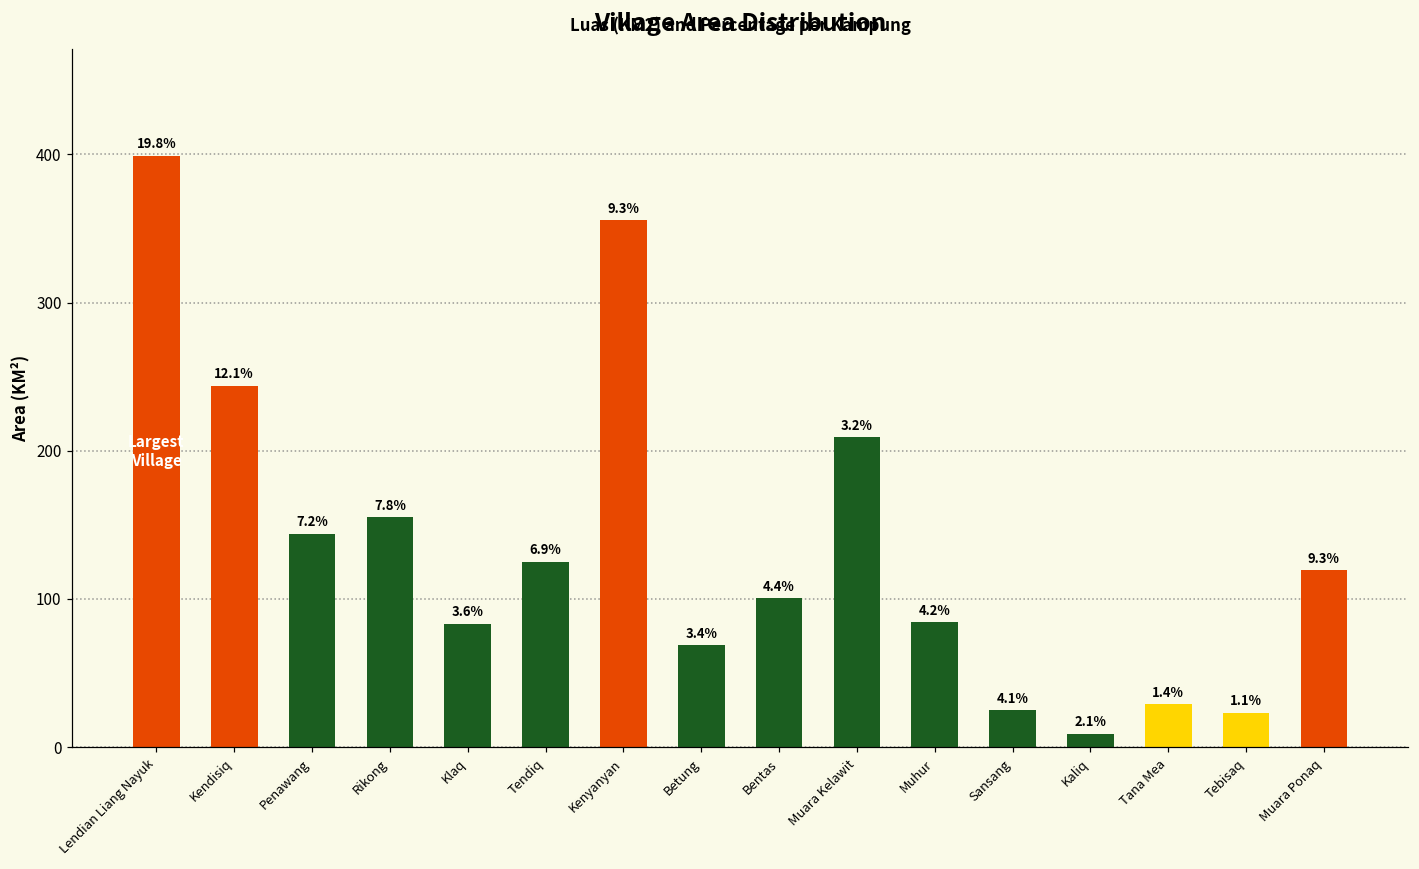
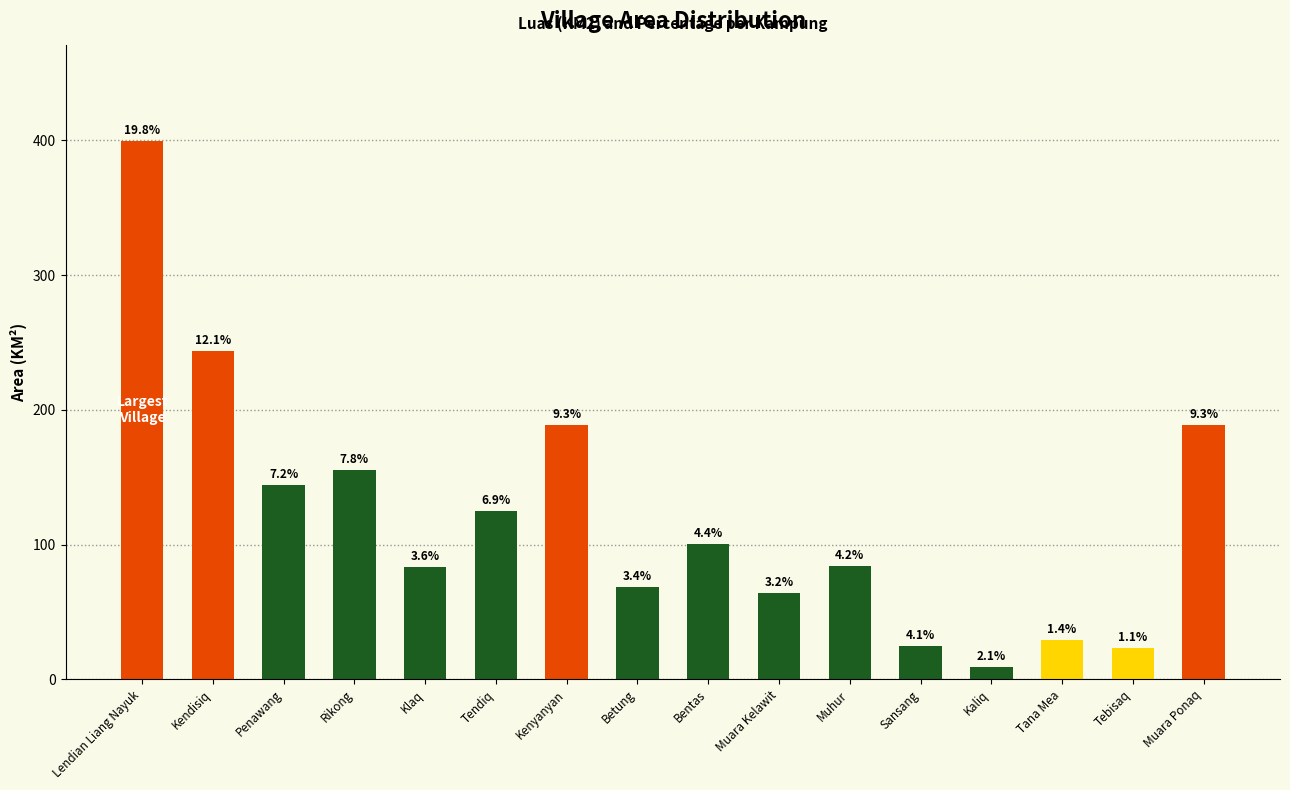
Kenyanyan: 355 -> 188
Muara Kelawit: 209 -> 64
Muara Ponaq: 119 -> 188
